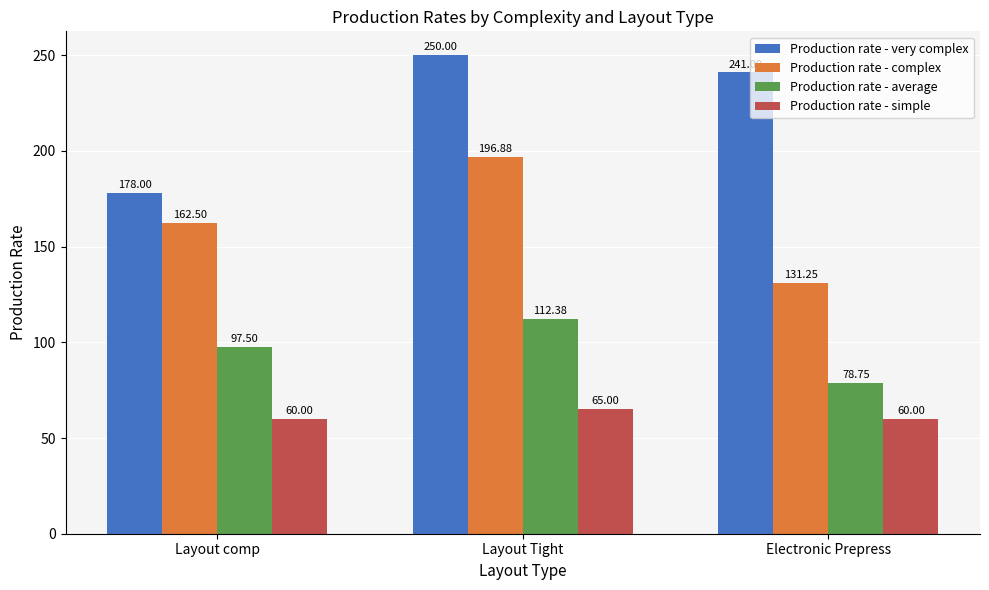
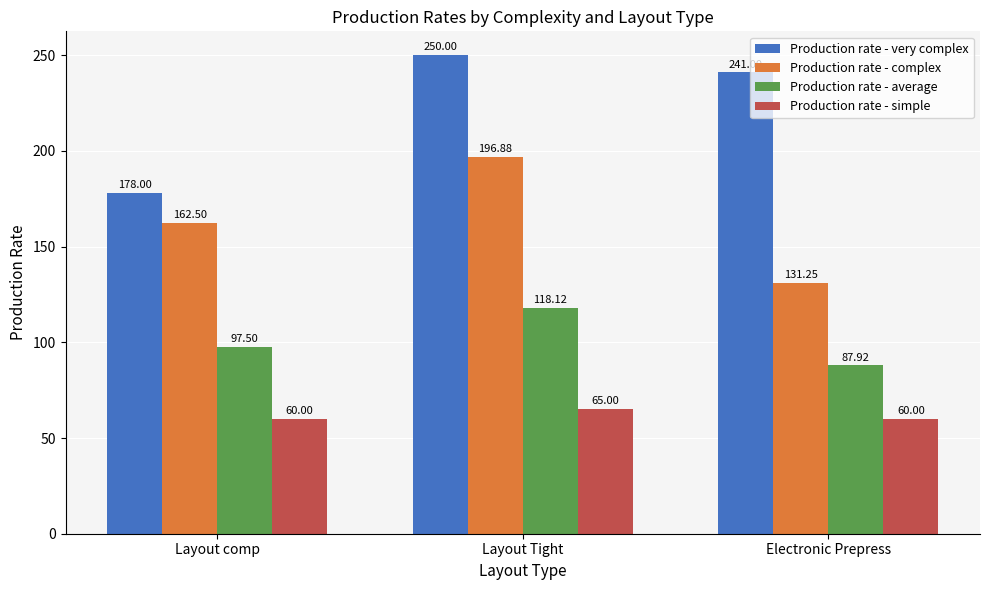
Production rate - average, Layout Tight: 112.38 -> 118.12
Production rate - average, Electronic Prepress: 78.75 -> 87.92
